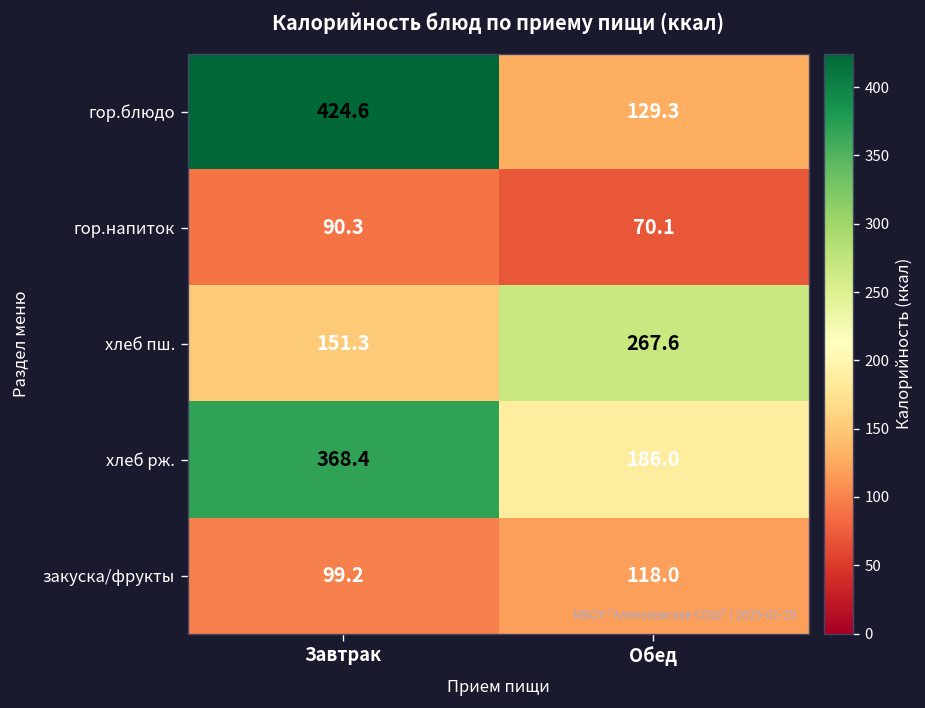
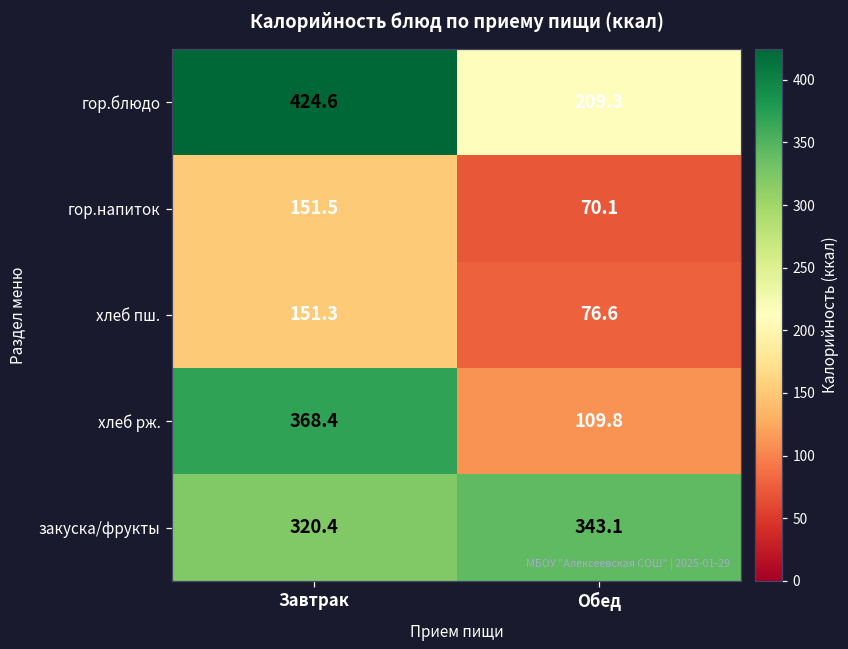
гор.блюдо, Обед: 129.3 -> 209.3
гор.напиток, Завтрак: 90.3 -> 151.5
хлеб пш., Обед: 267.6 -> 76.6
хлеб рж., Обед: 186.0 -> 109.8
закуска/фрукты, Завтрак: 99.2 -> 320.4
закуска/фрукты, Обед: 118.0 -> 343.1
